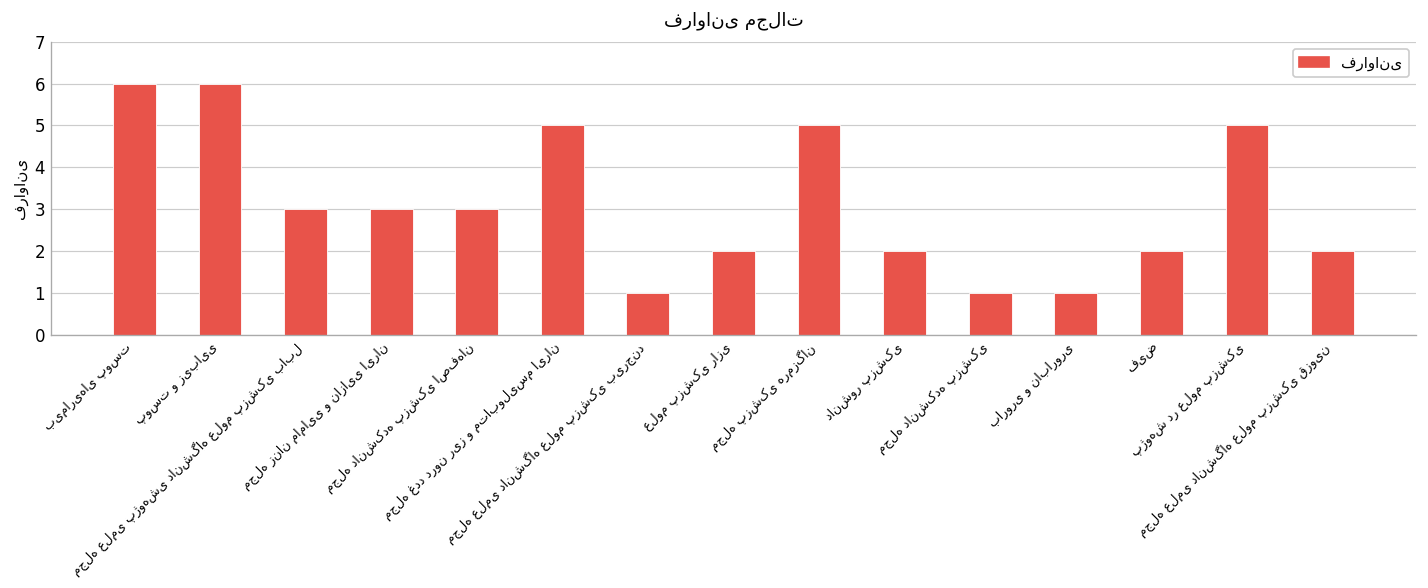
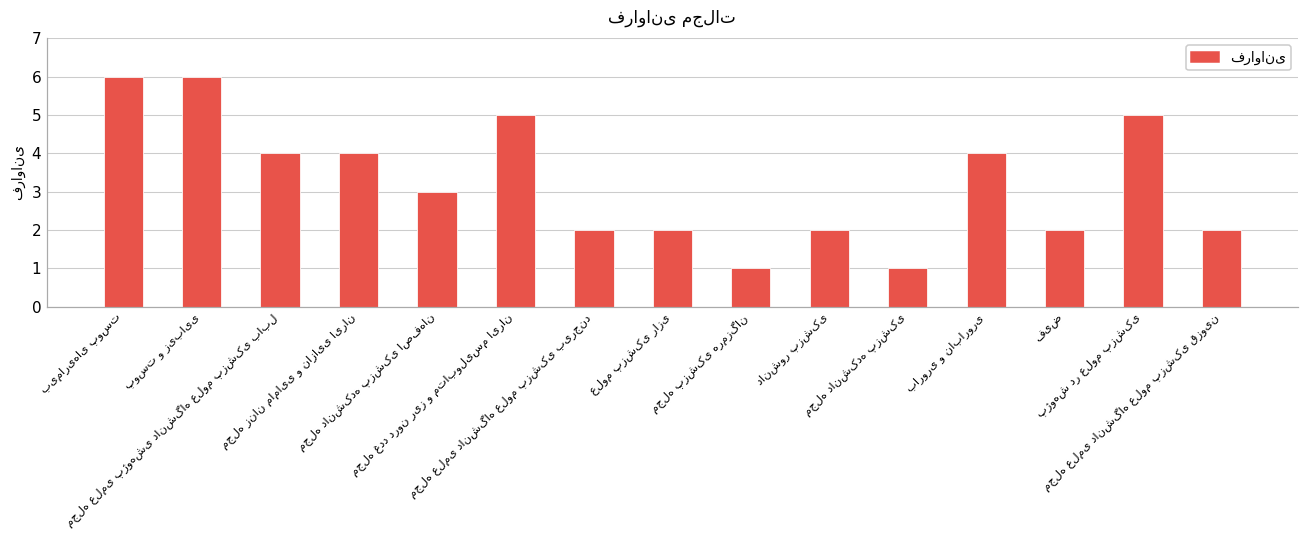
مجله علمی پژوهشی دانشگاه علوم پزشکی بابل: 3 -> 4
مجله زنان مامایی و نازایی ایران: 3 -> 4
مجله علمی دانشگاه علوم پزشکی بیرجند: 1 -> 2
مجله پزشکی هرمزگان: 5 -> 1
باروری و ناباروری: 1 -> 4
